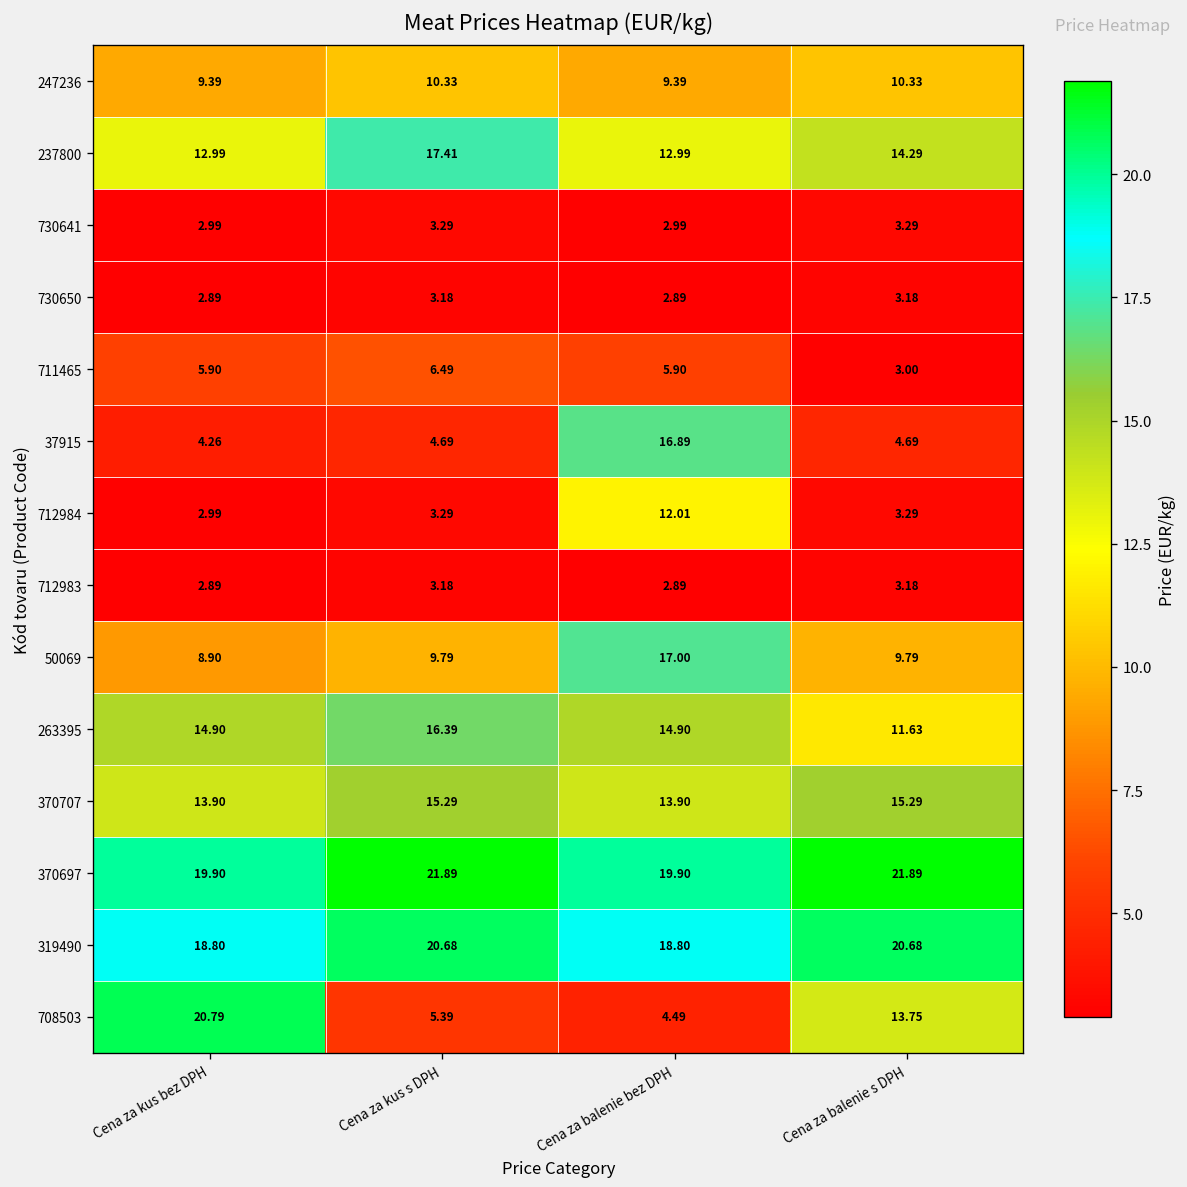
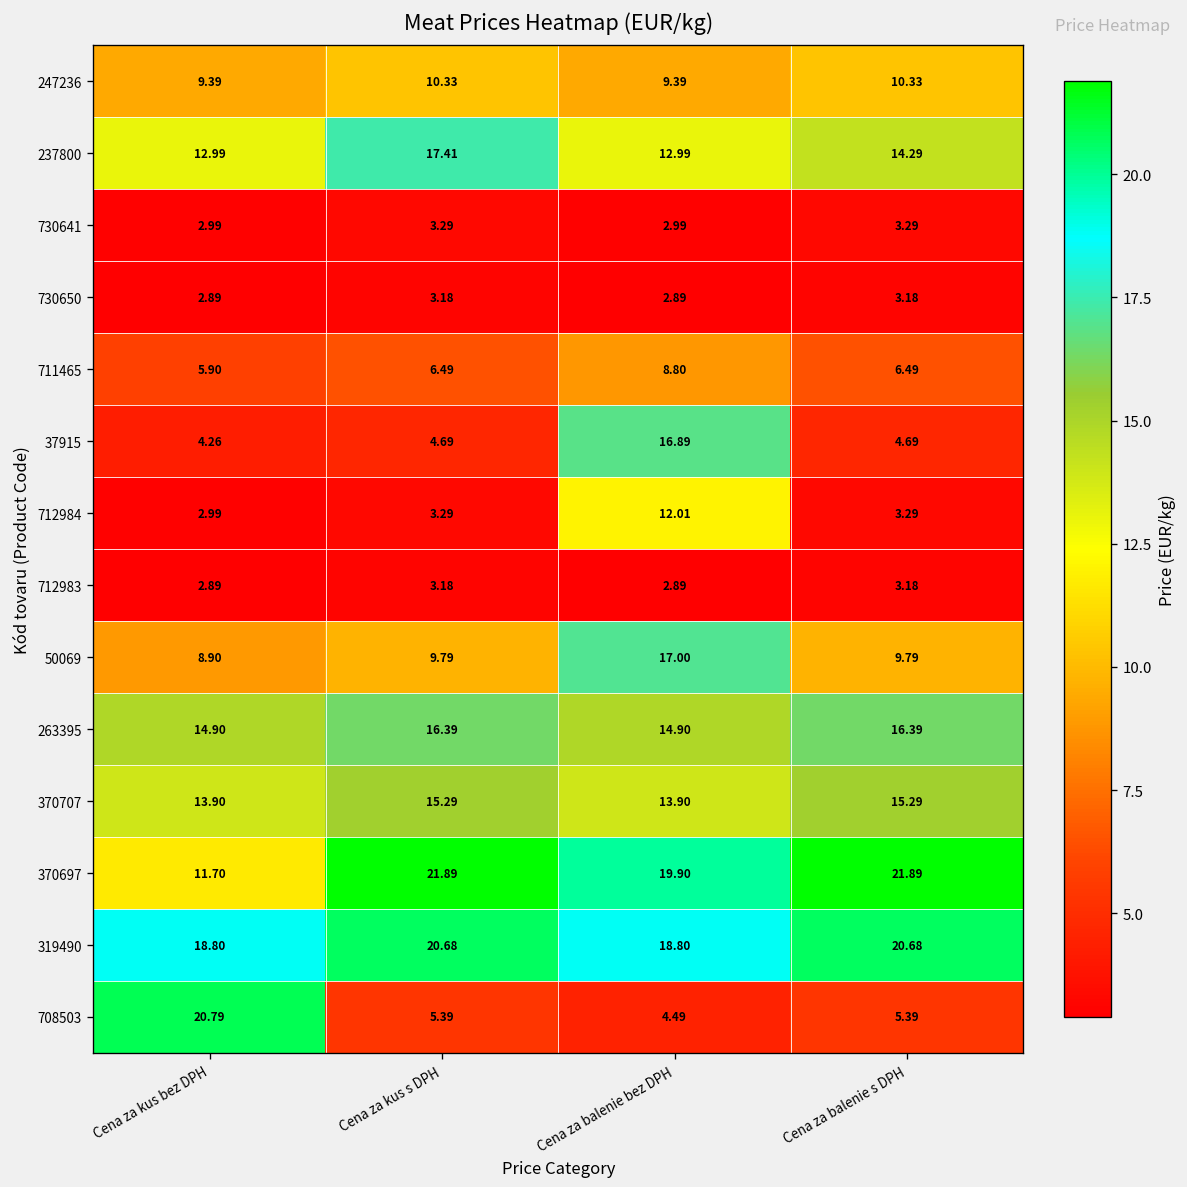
711465, Cena za balenie bez DPH: 5.90 -> 8.80
711465, Cena za balenie s DPH: 3.00 -> 6.49
263395, Cena za balenie s DPH: 11.63 -> 16.39
370697, Cena za kus bez DPH: 19.90 -> 11.70
708503, Cena za balenie s DPH: 13.75 -> 5.39
